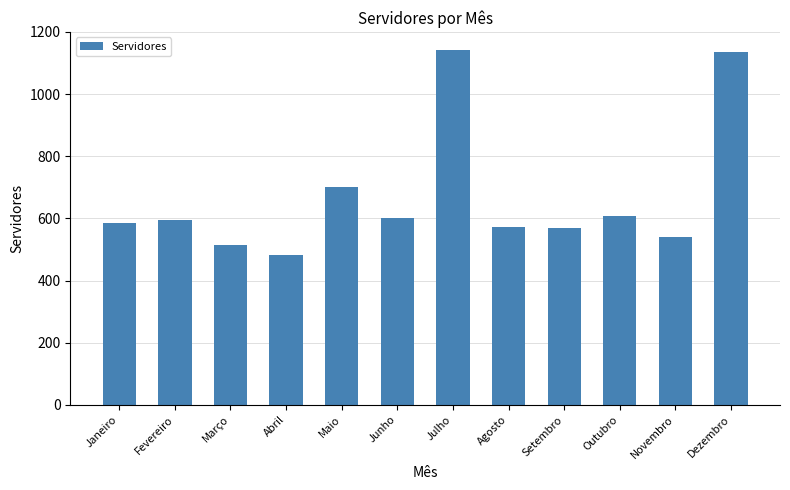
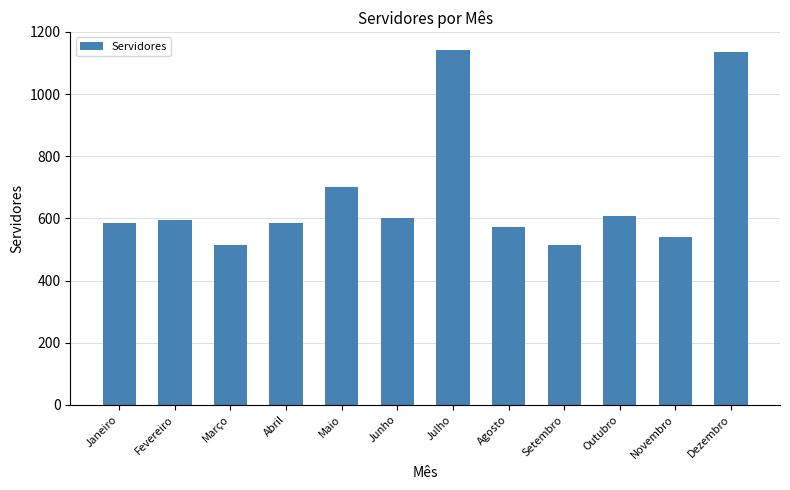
Abril: 480 -> 580
Setembro: 570 -> 510
